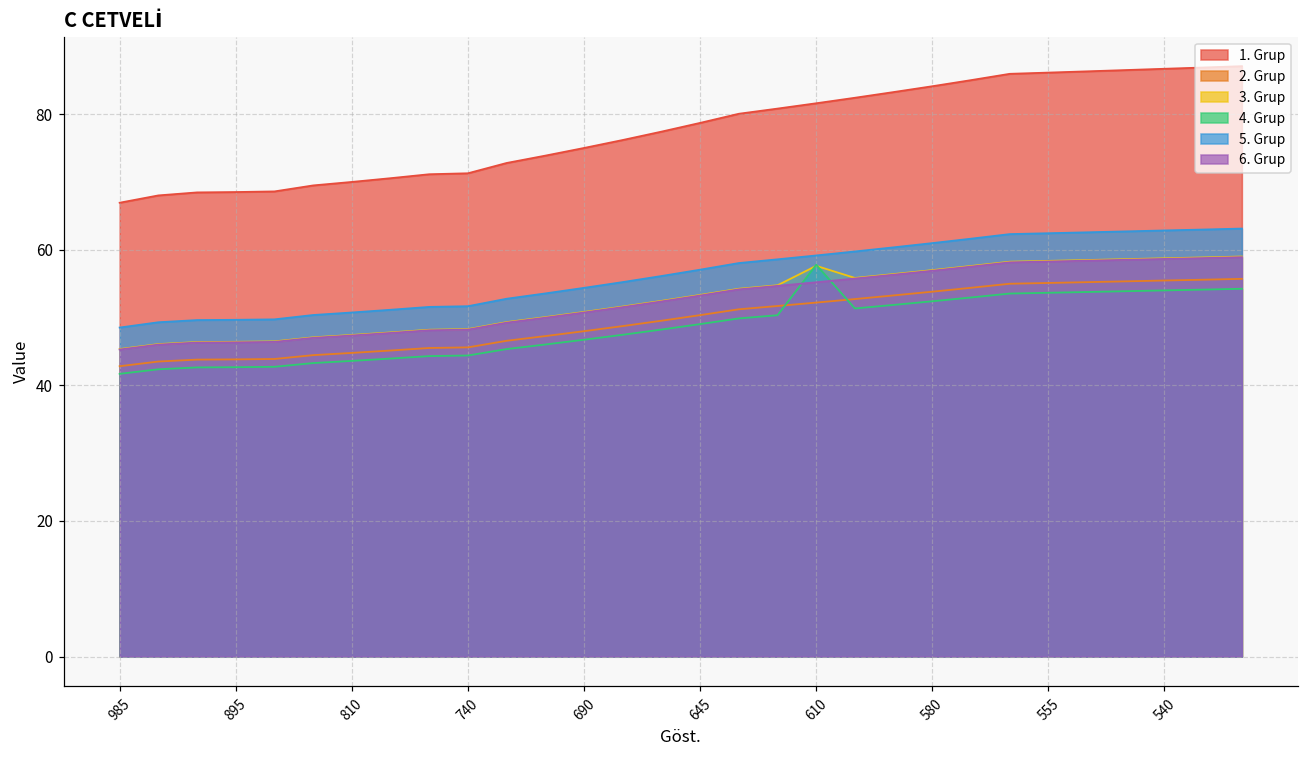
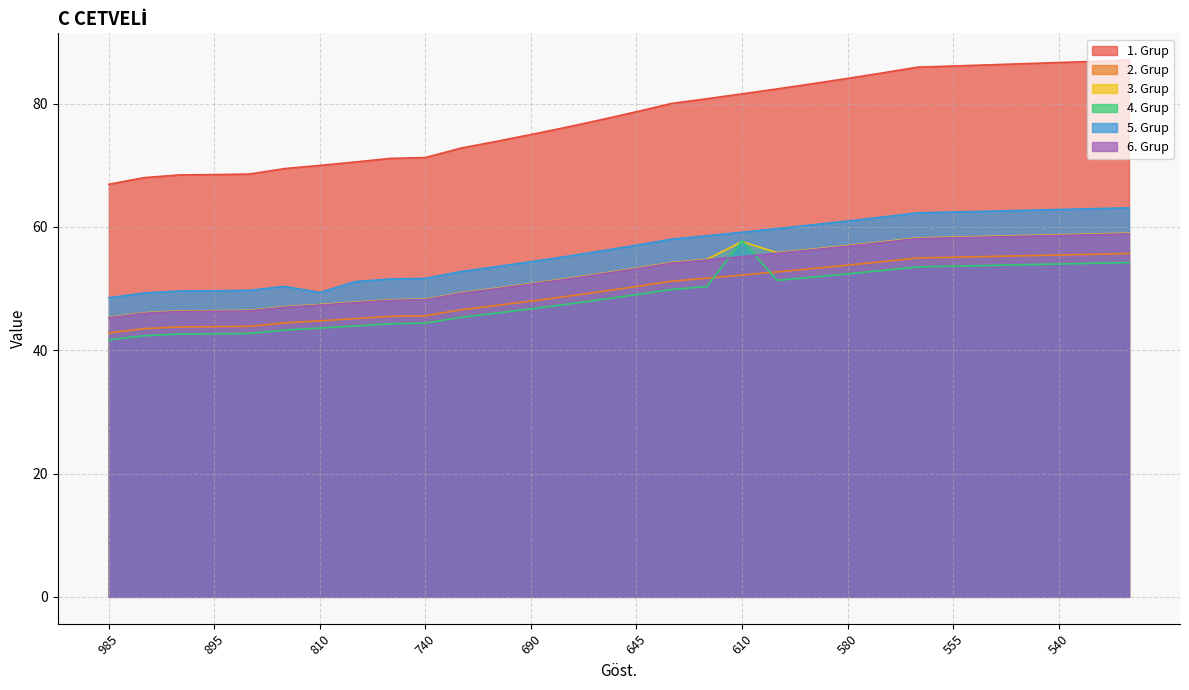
5. Grup, 810: 51 -> 49
